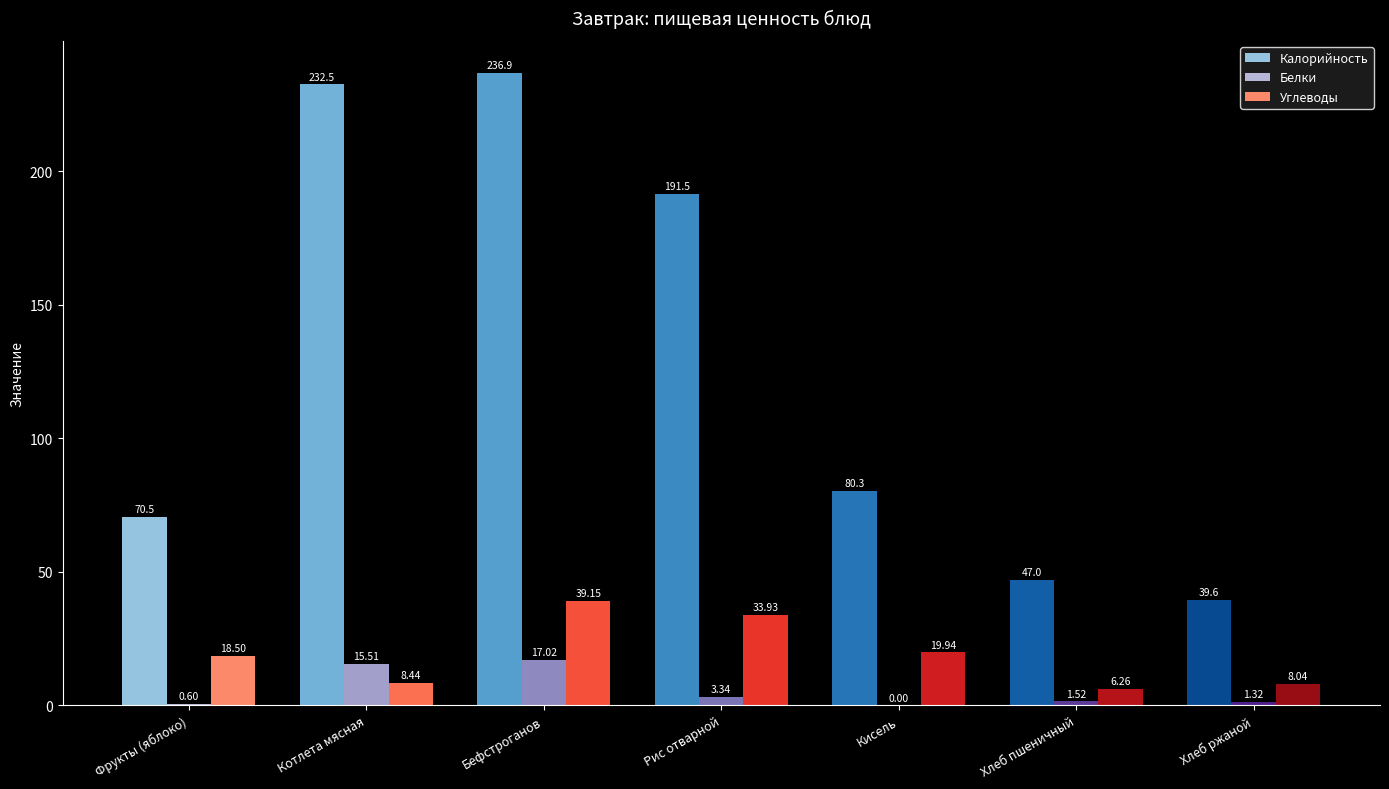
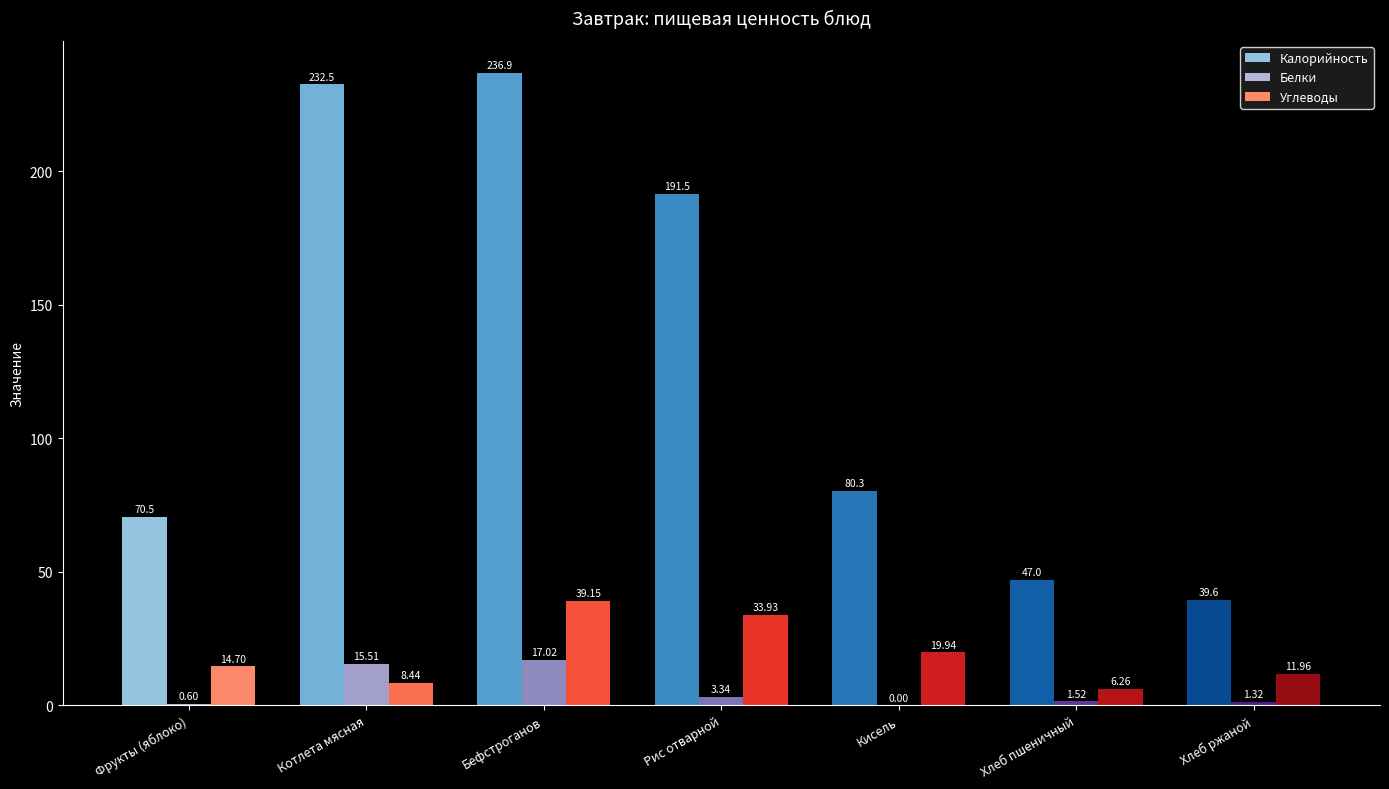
Углеводы, Фрукты (яблоко): 18.50 -> 14.70
Углеводы, Хлеб ржаной: 8.04 -> 11.96
